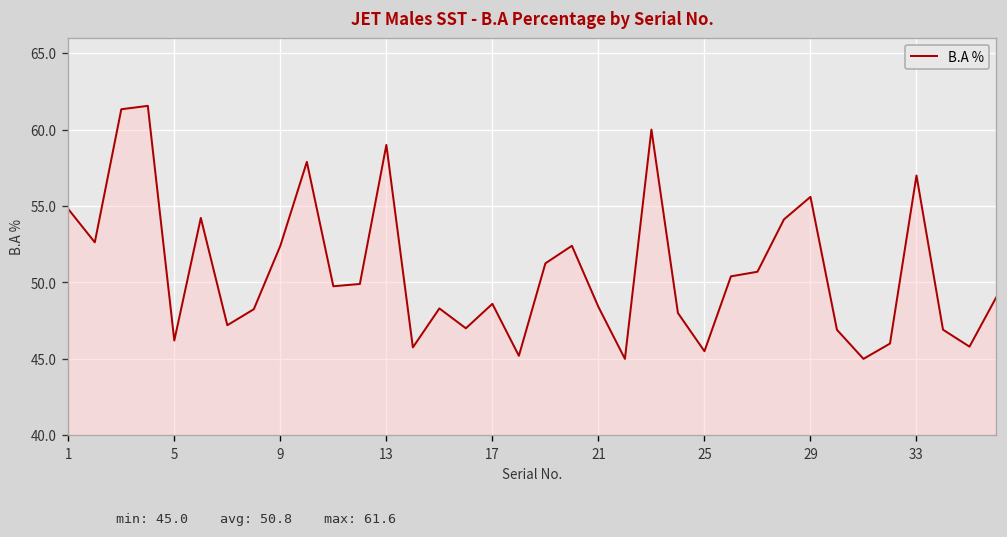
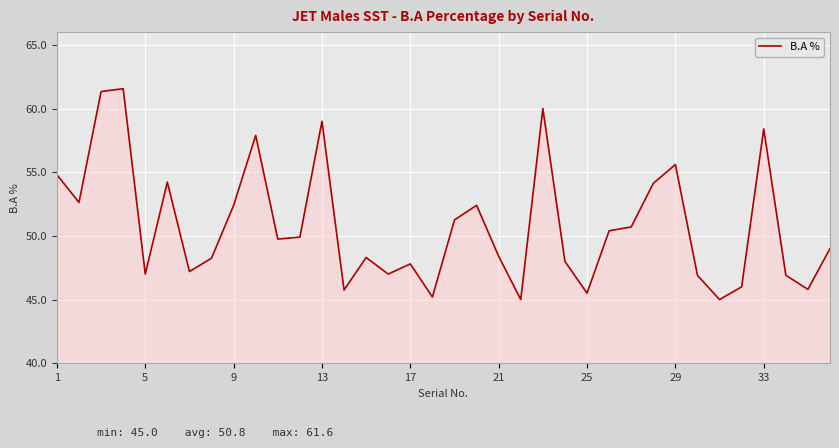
5: 46.2 -> 47.0
17: 48.6 -> 47.8
33: 57.0 -> 58.4
